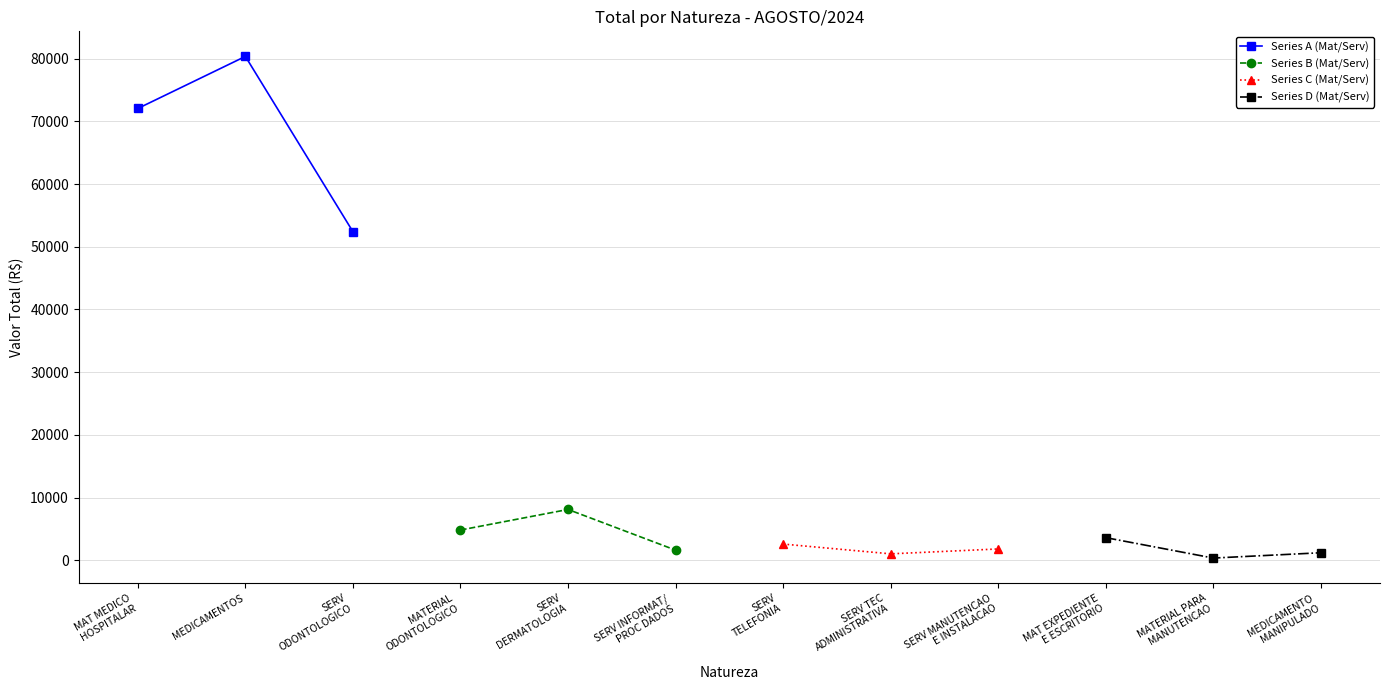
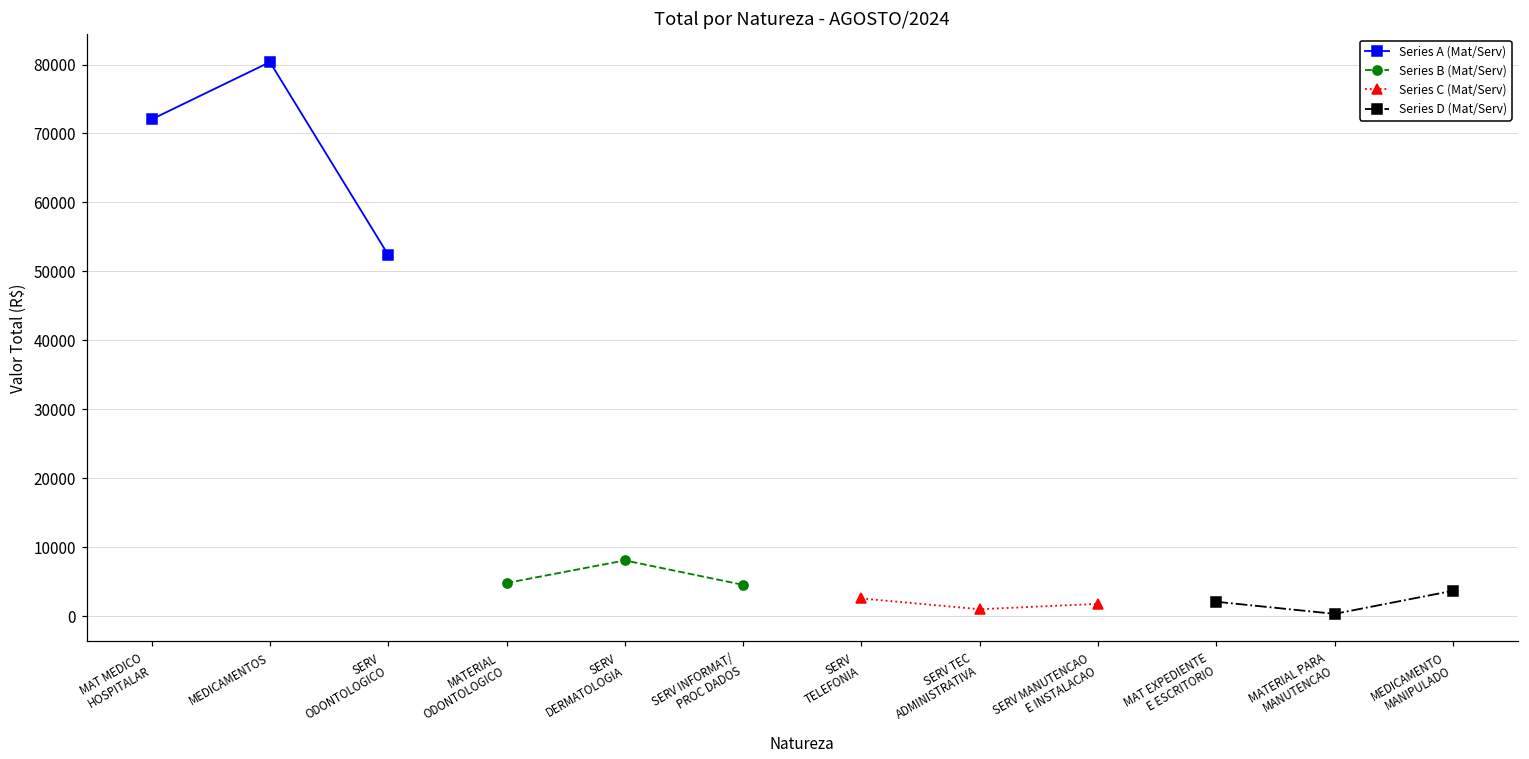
Series B (Mat/Serv), SERV INFORMAT/ PROC DADOS: 2000 -> 5000
Series D (Mat/Serv), MAT EXPEDIENTE E ESCRITORIO: 4000 -> 2000
Series D (Mat/Serv), MEDICAMENTO MANIPULADO: 1000 -> 4000
